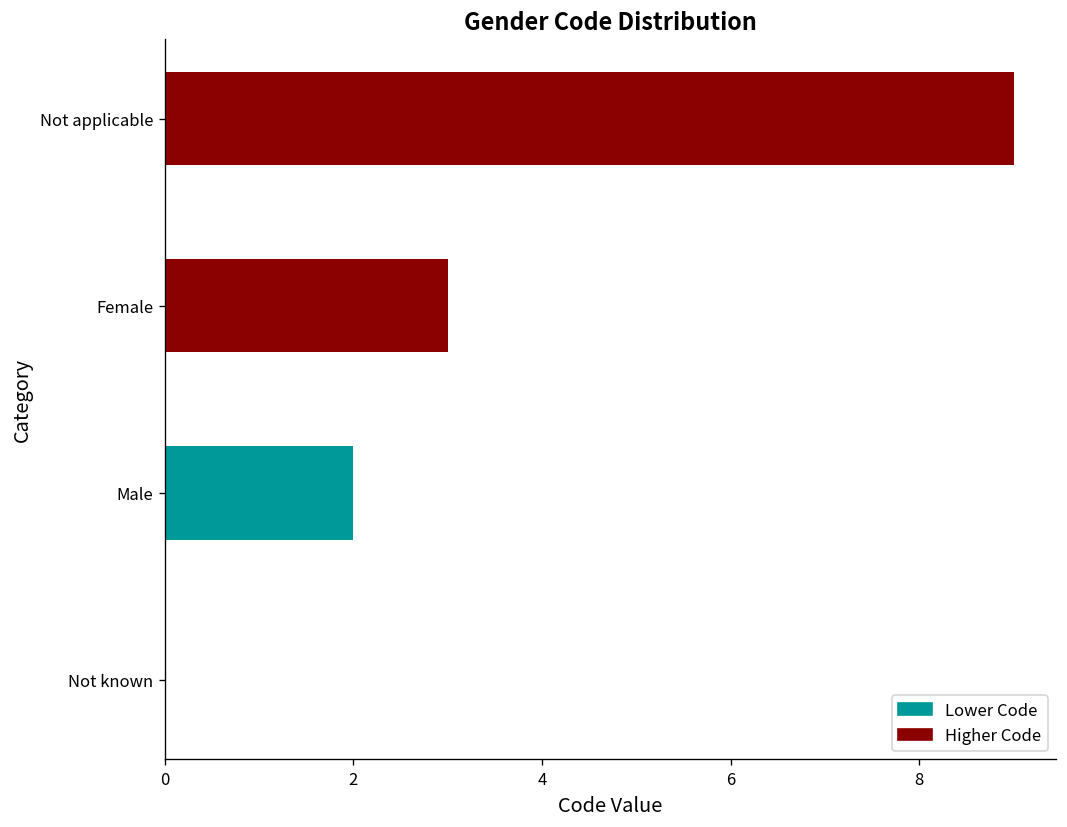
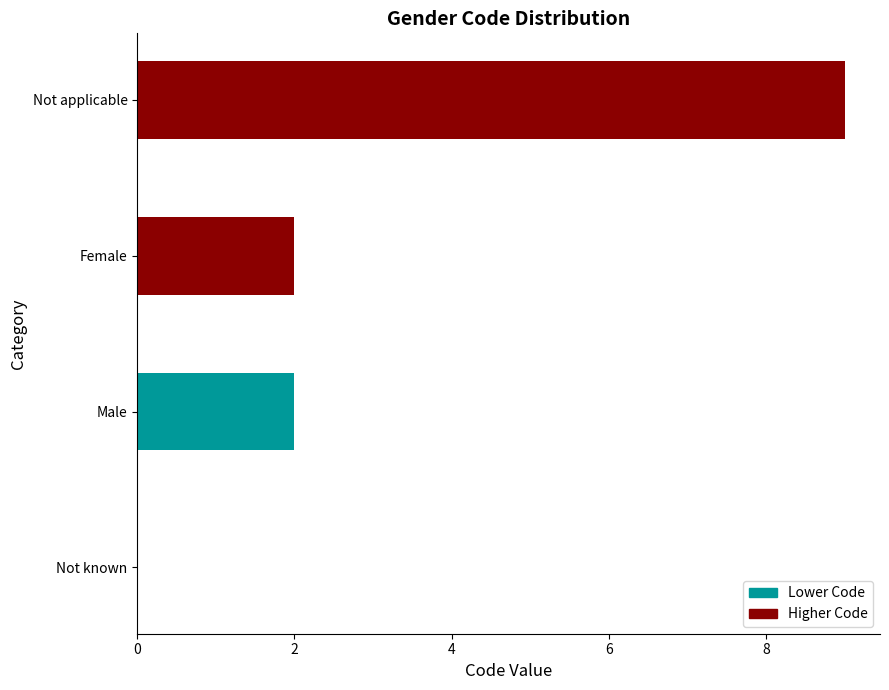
Female: 3 -> 2
